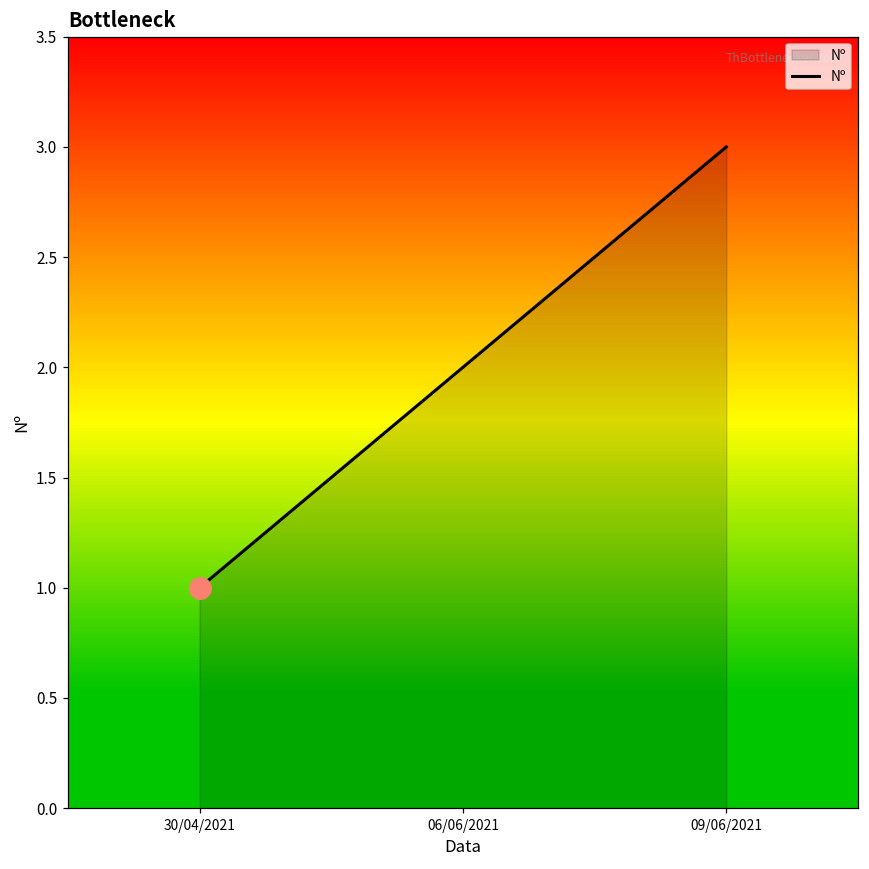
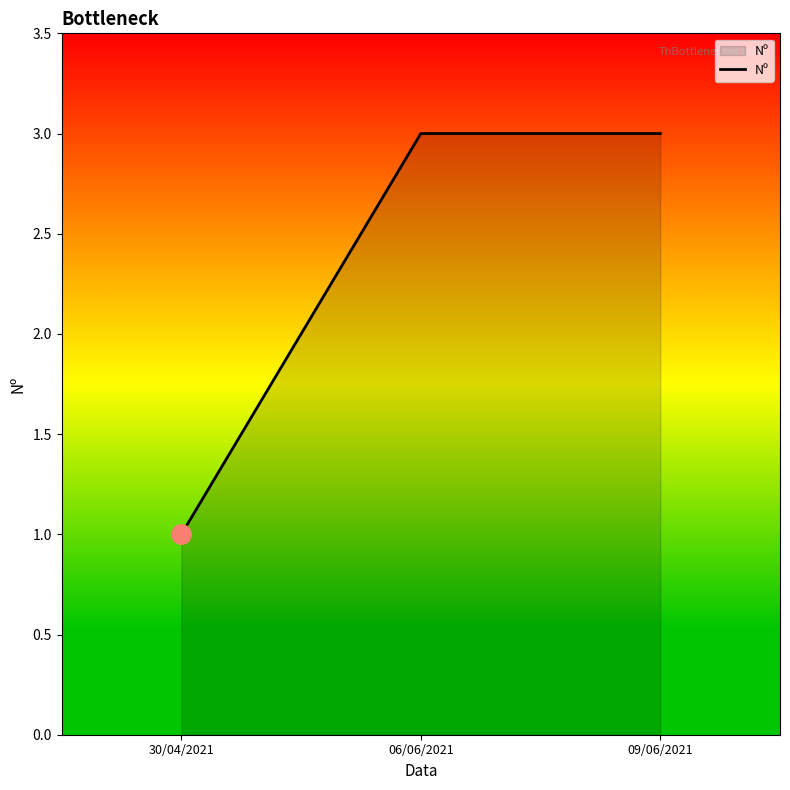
Nº, 06/06/2021: 2 -> 3
